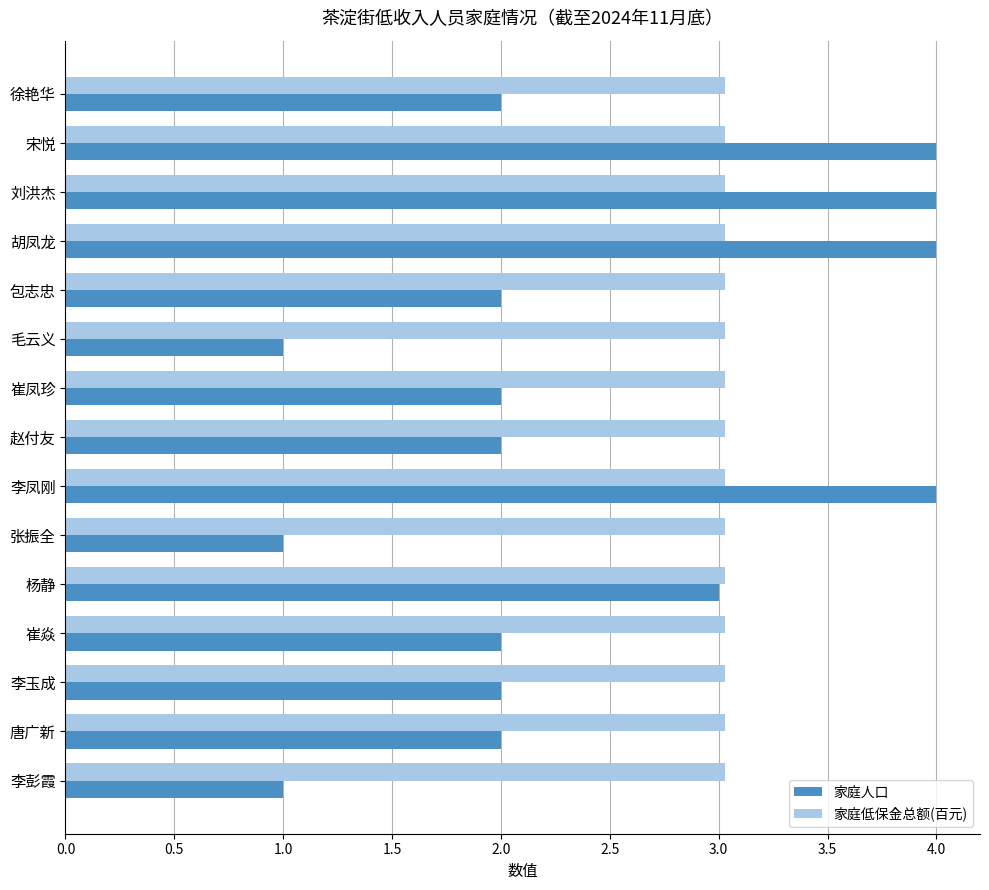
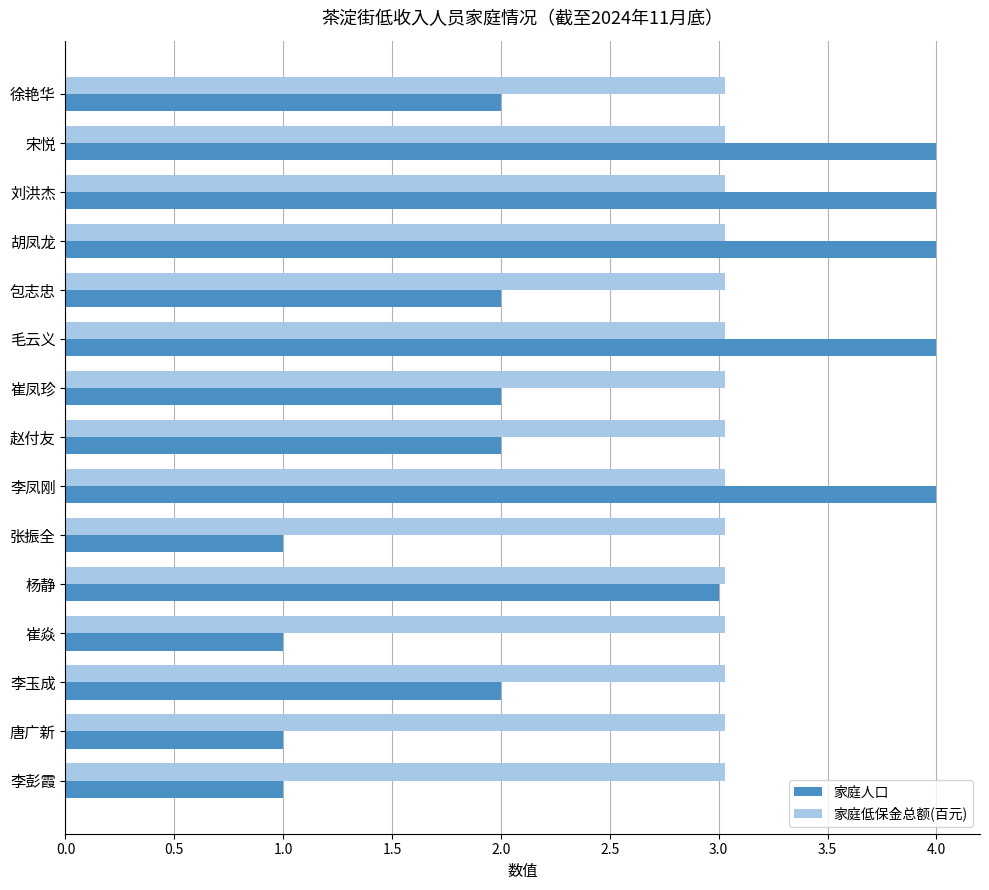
家庭人口, 毛云义: 1 -> 4
家庭人口, 崔焱: 2 -> 1
家庭人口, 唐广新: 2 -> 1
